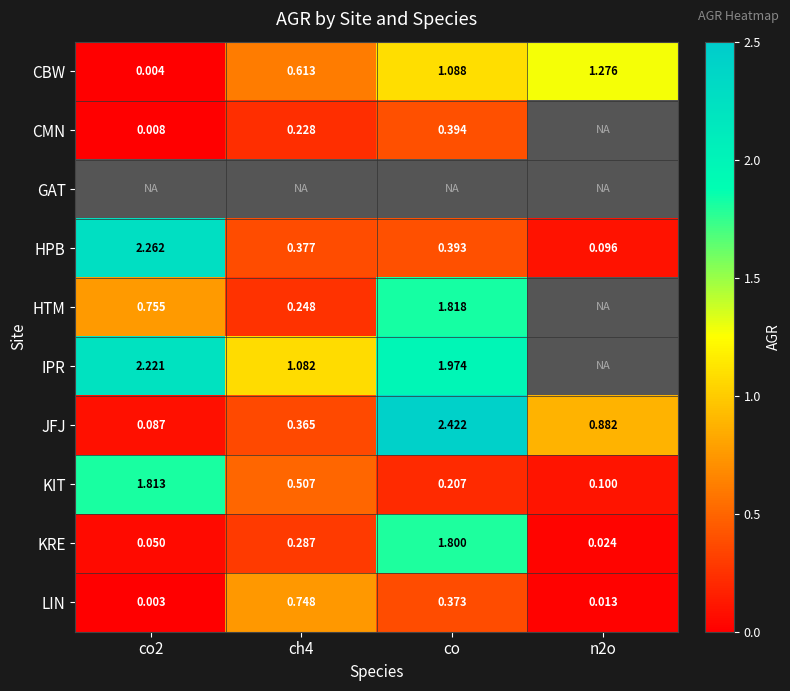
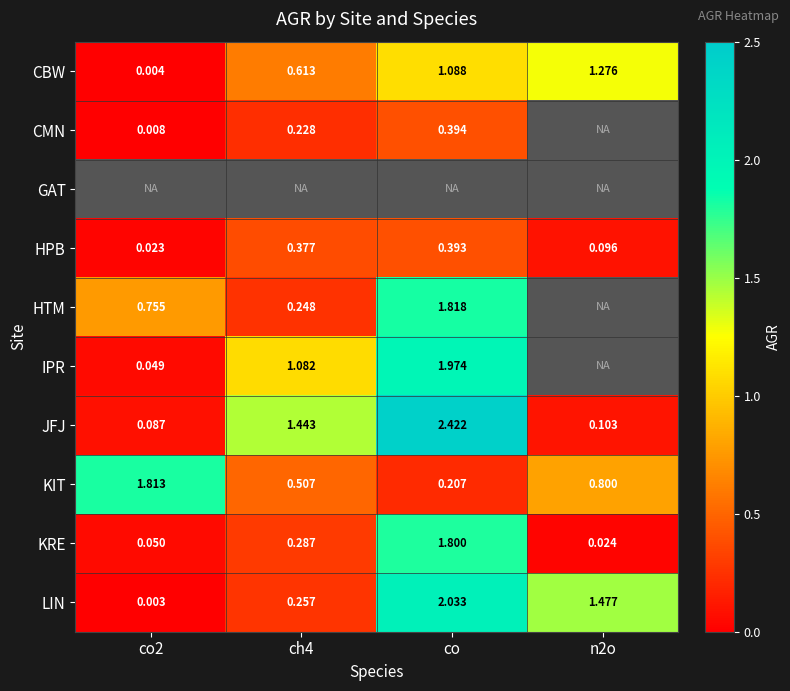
HPB, co2: 2.262 -> 0.023
IPR, co2: 2.221 -> 0.049
JFJ, ch4: 0.365 -> 1.443
JFJ, n2o: 0.882 -> 0.103
KIT, n2o: 0.100 -> 0.800
LIN, ch4: 0.748 -> 0.257
LIN, co: 0.373 -> 2.033
LIN, n2o: 0.013 -> 1.477
